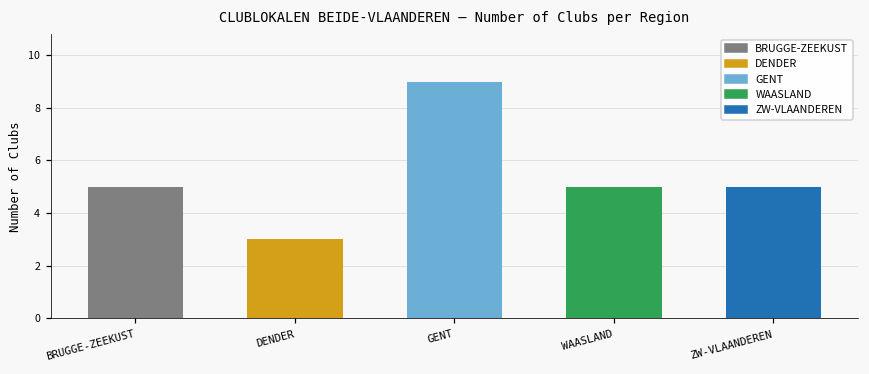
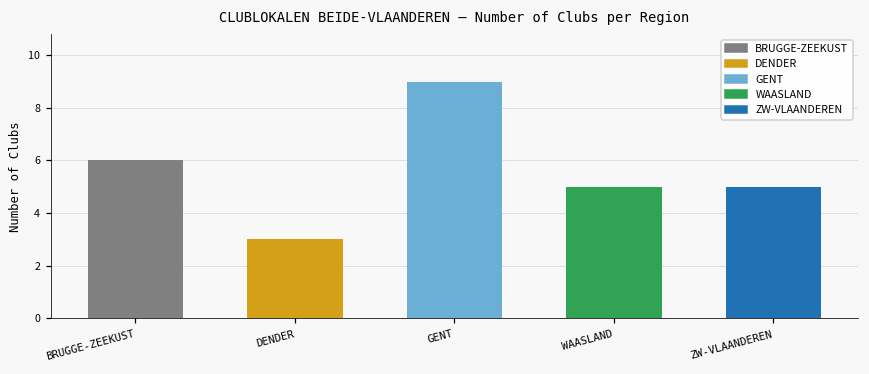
BRUGGE-ZEEKUST: 5 -> 6
